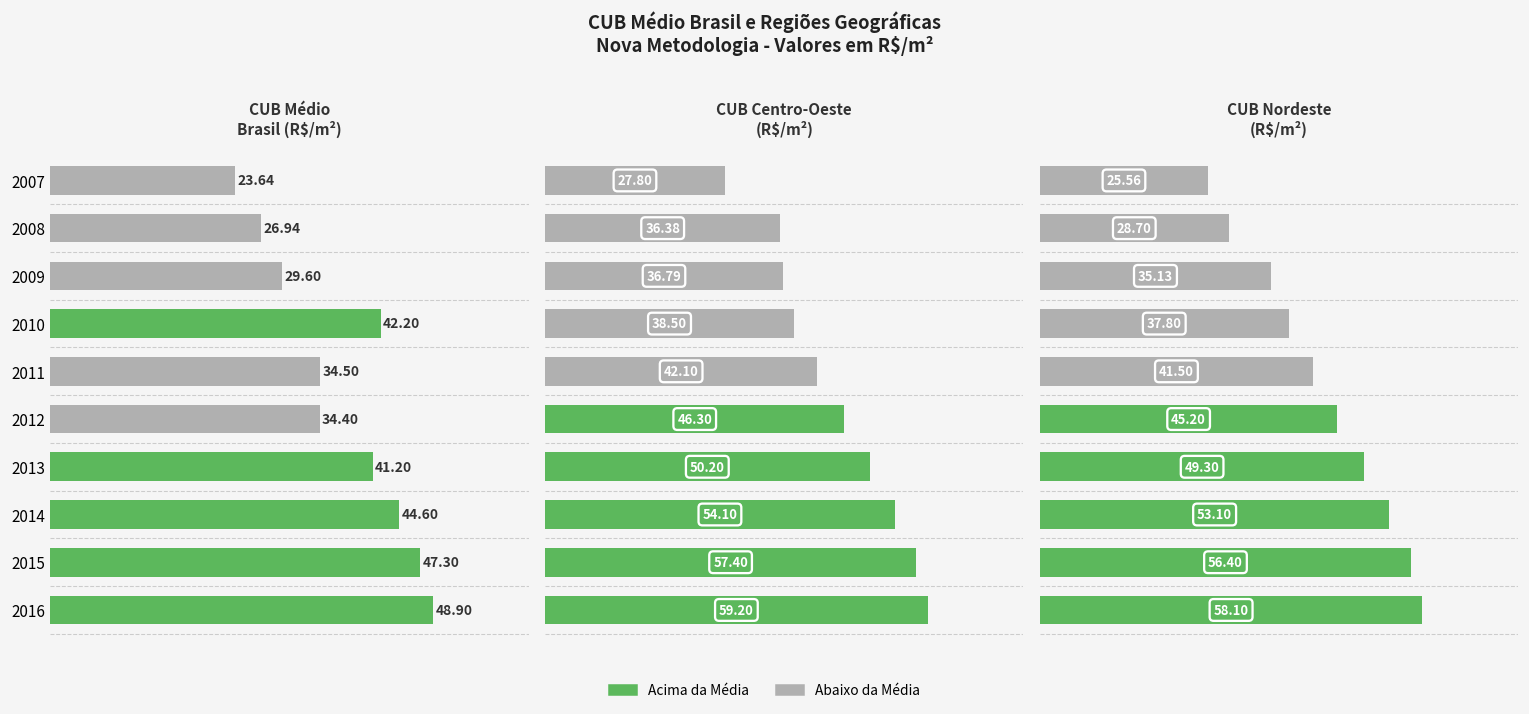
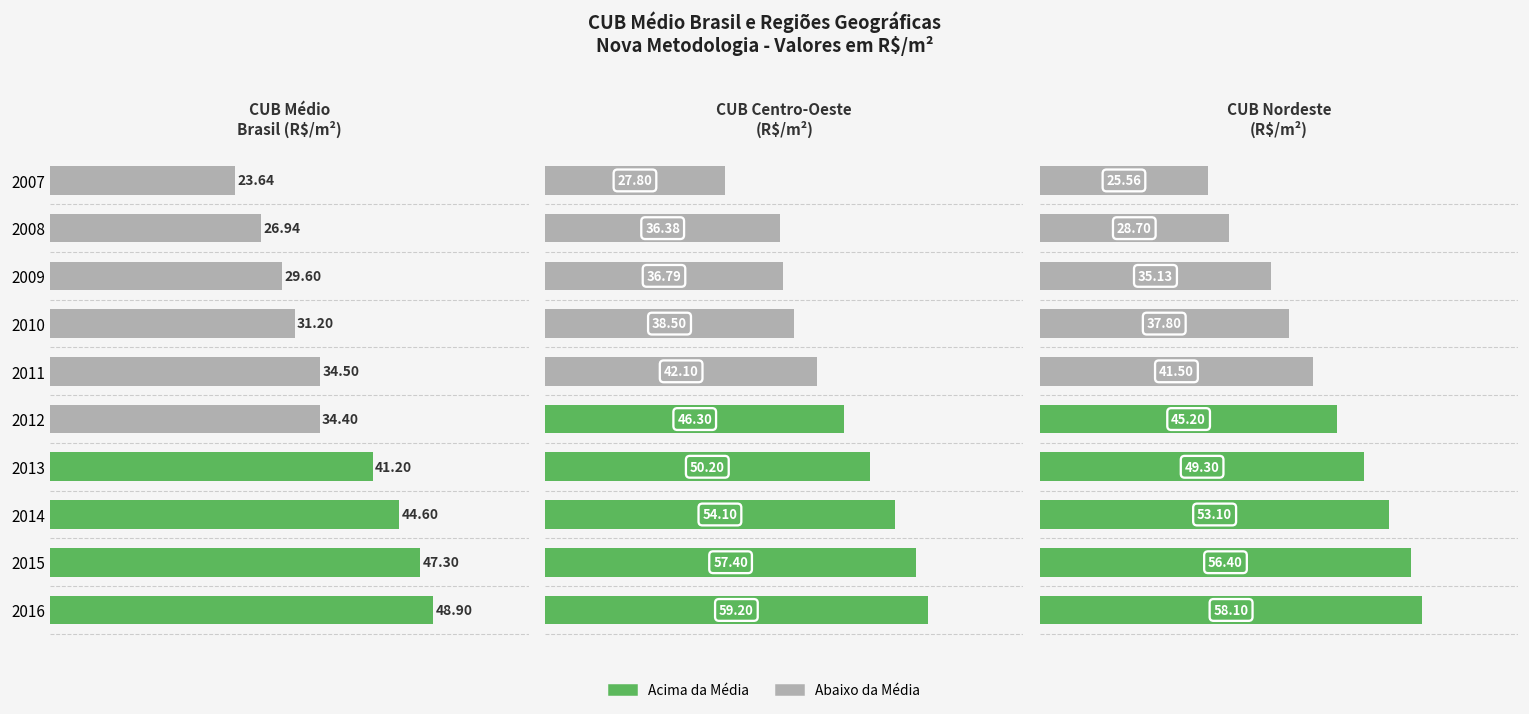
CUB Médio Brasil (R$/m²), 2010: 42.20 -> 31.20
